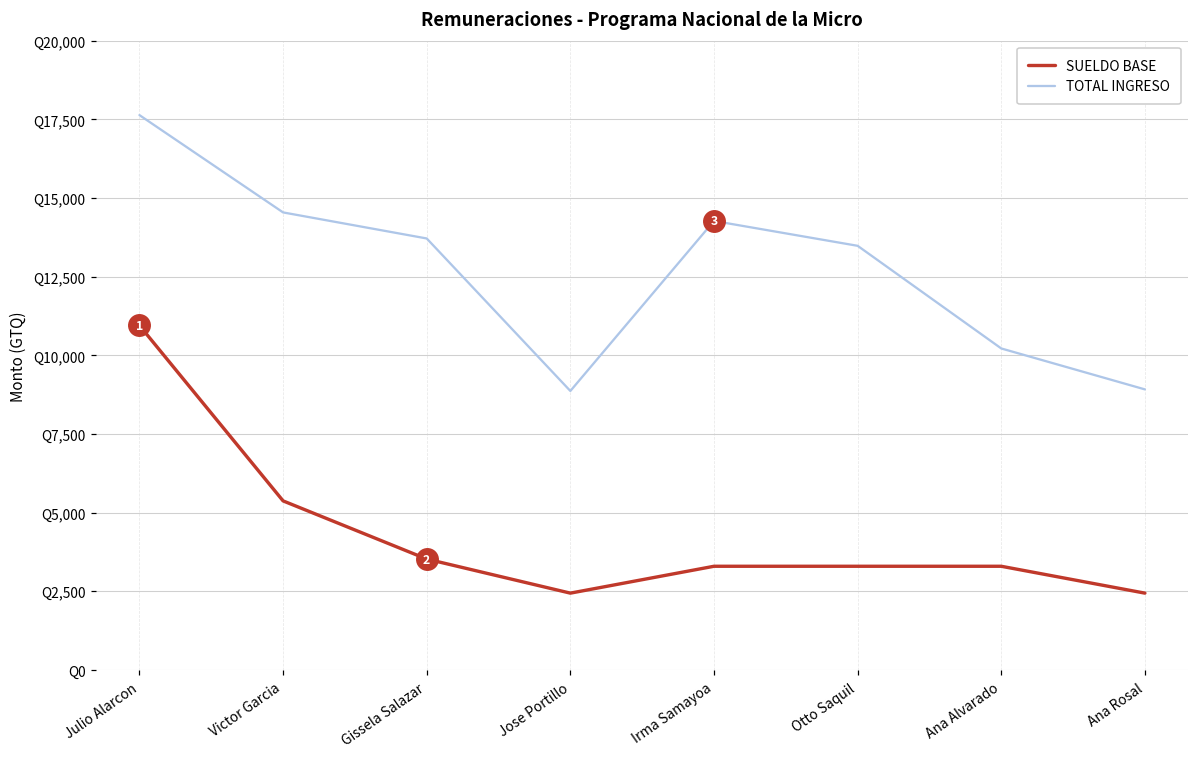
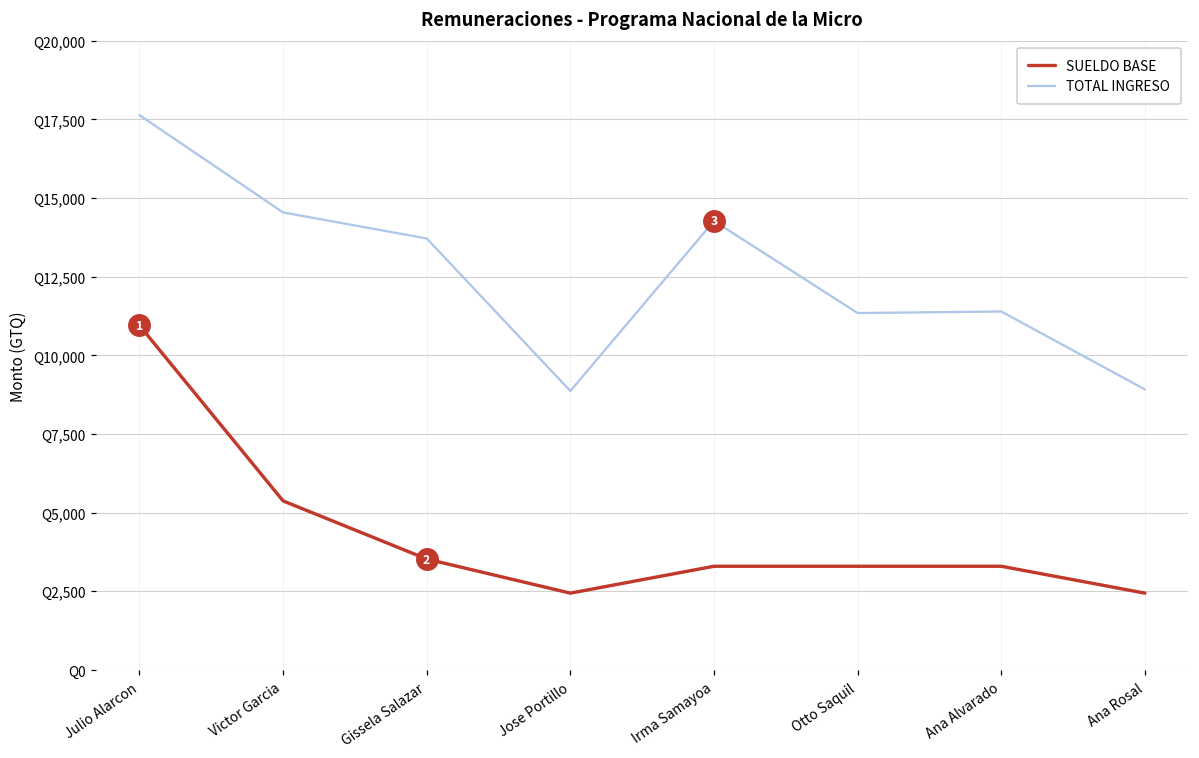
TOTAL INGRESO, Otto Saquil: Q13,500 -> Q11,300
TOTAL INGRESO, Ana Alvarado: Q10,200 -> Q11,400
